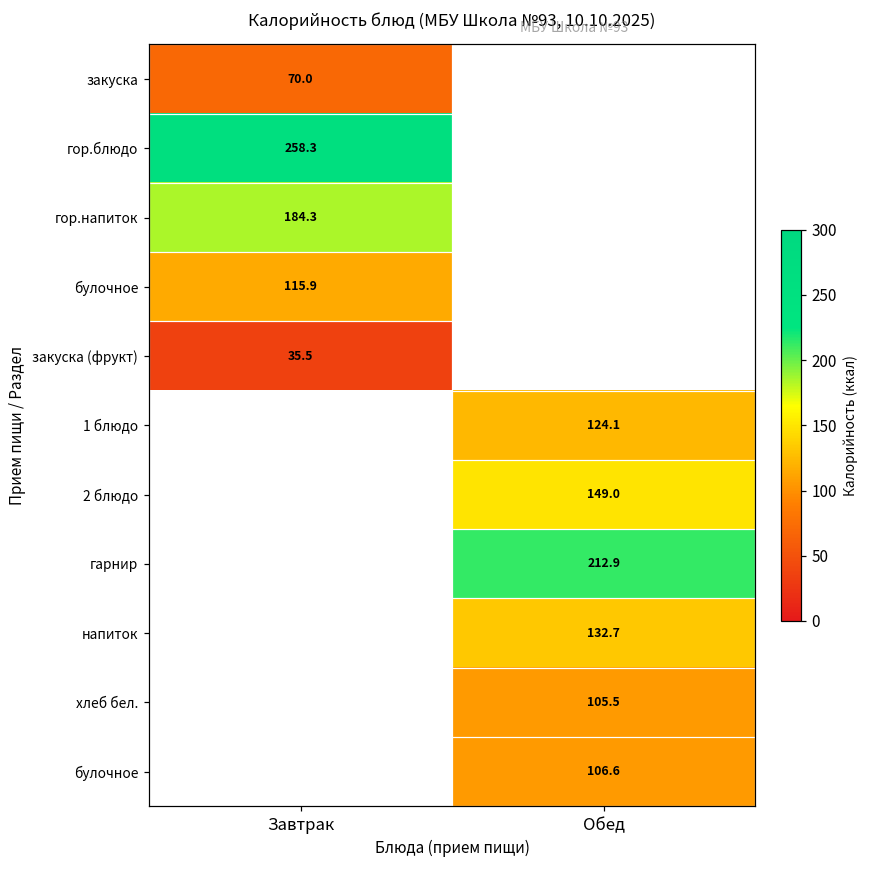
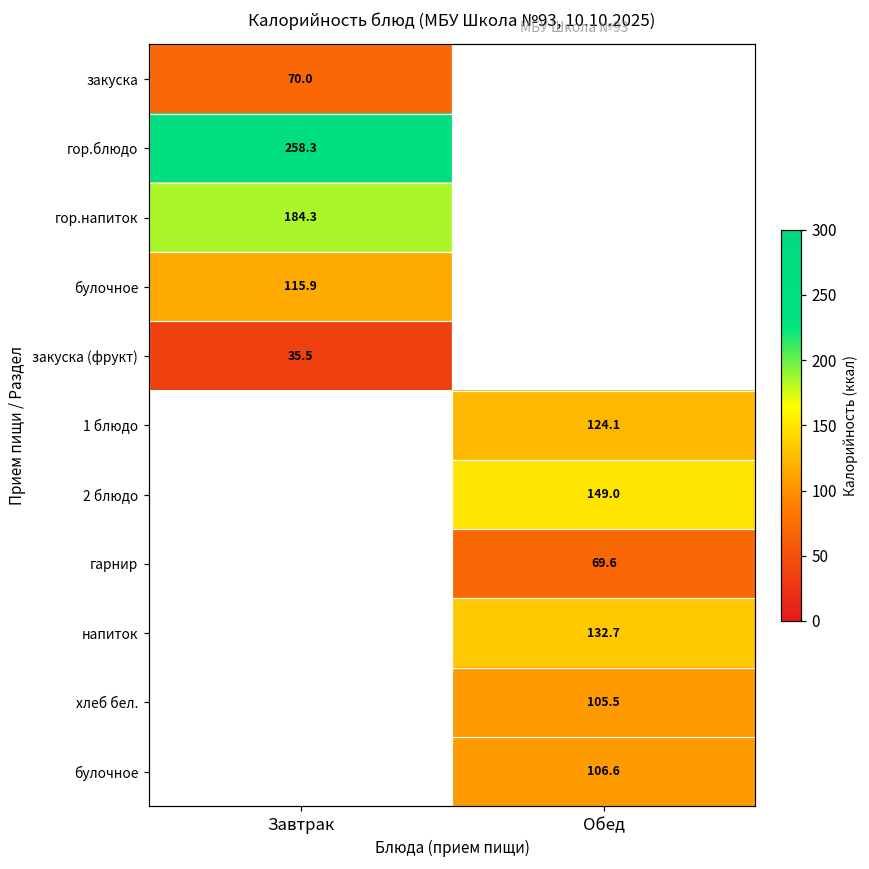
гарнир, Обед: 212.9 -> 69.6
